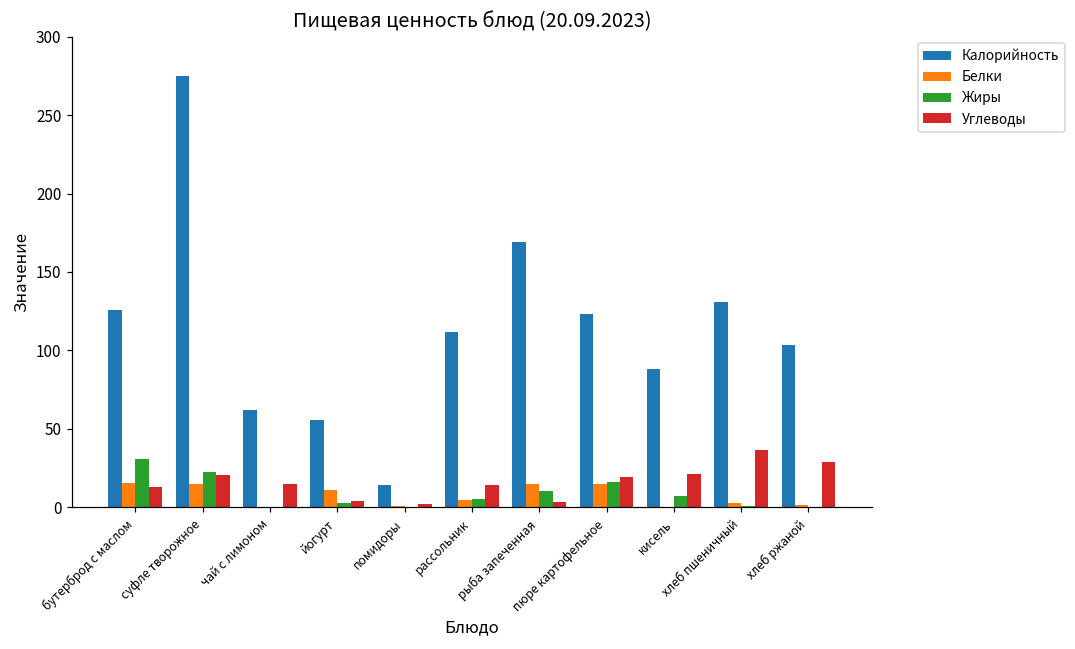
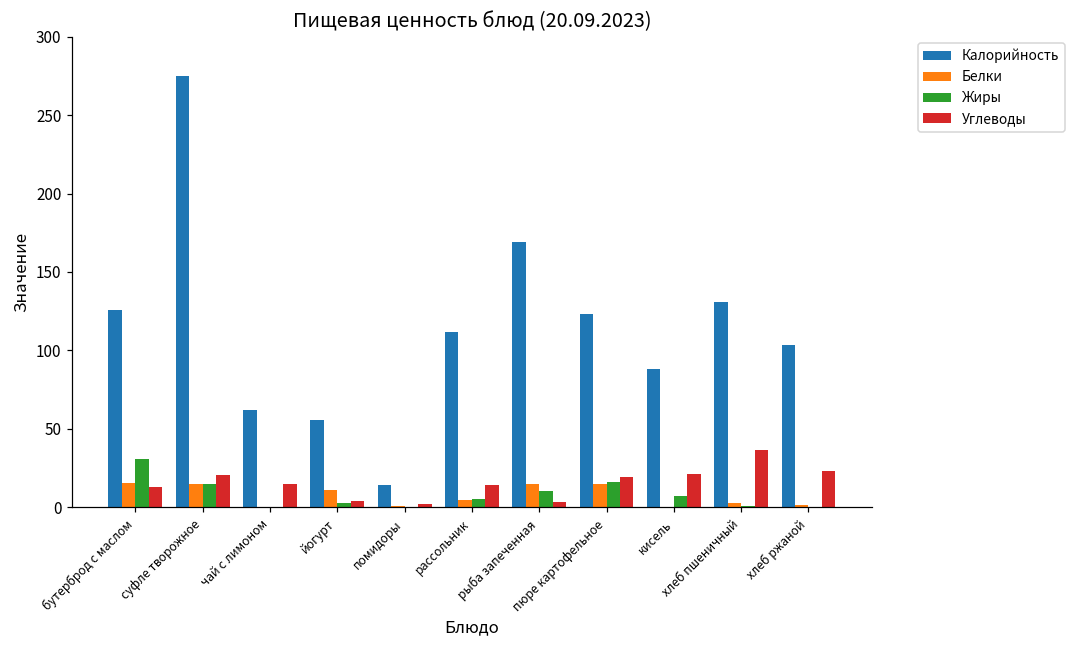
Жиры, суфле творожное: 23 -> 15
Углеводы, хлеб ржаной: 29 -> 24
